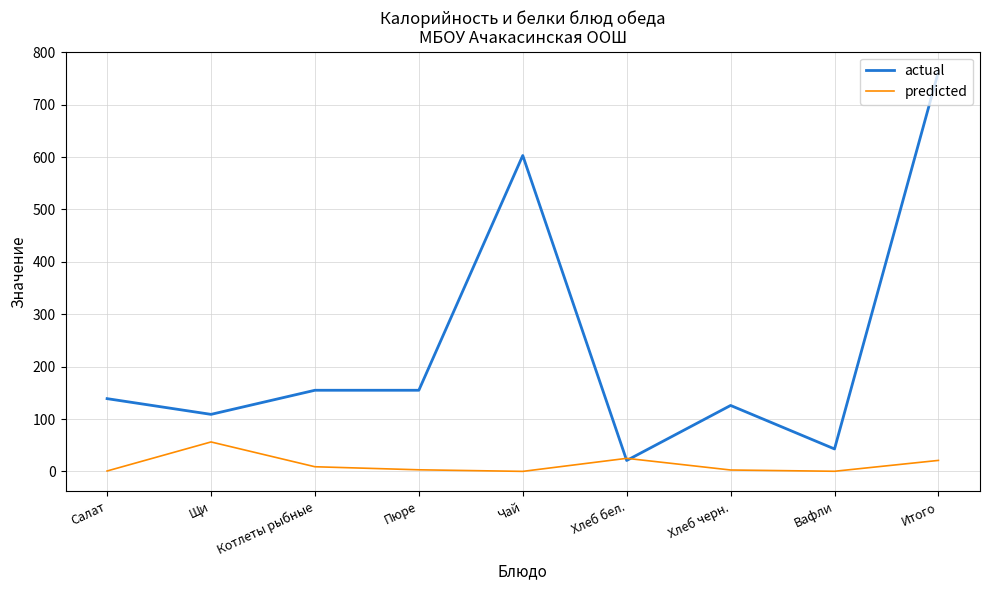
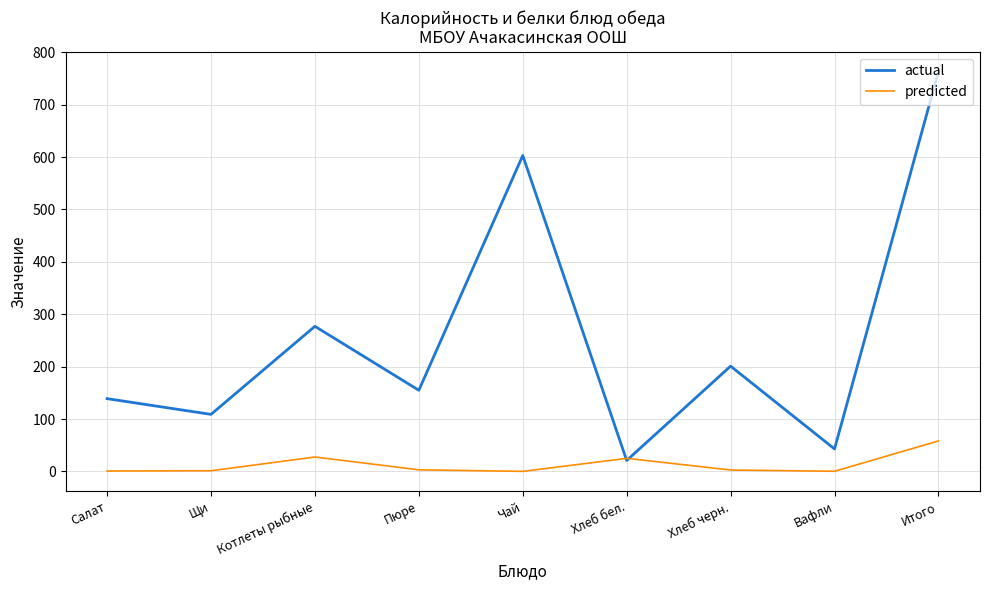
predicted, Щи: 60 -> 0
actual, Котлеты рыбные: 160 -> 280
predicted, Котлеты рыбные: 10 -> 30
actual, Хлеб черн.: 130 -> 200
predicted, Итого: 20 -> 60
